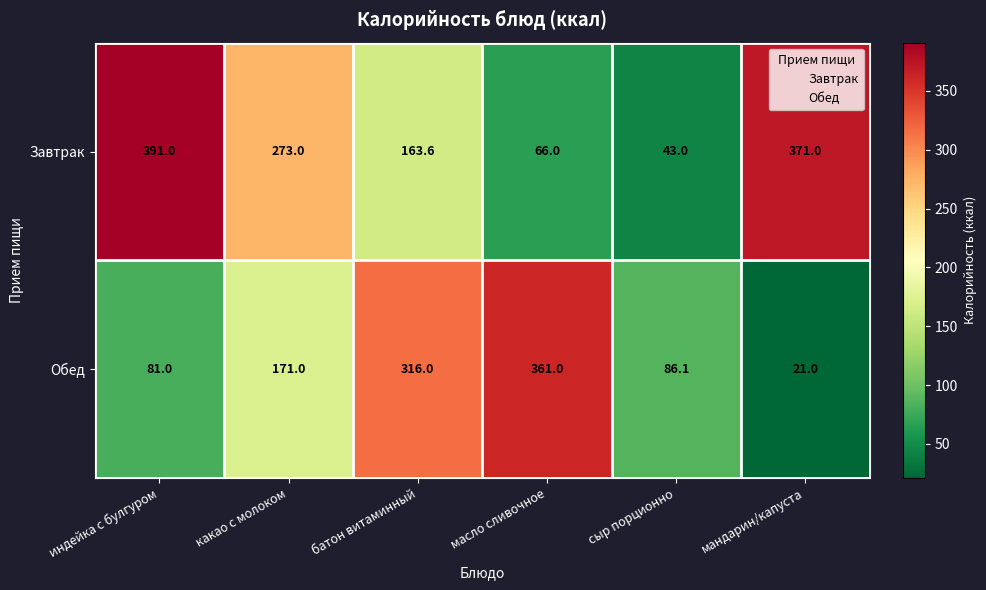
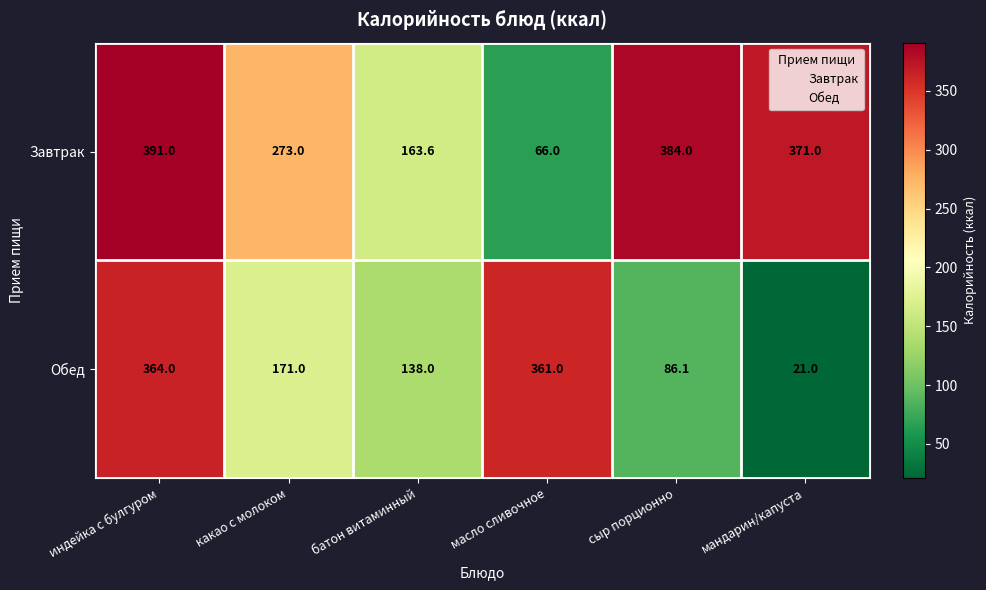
Завтрак, сыр порционно: 43.0 -> 384.0
Обед, индейка с булгуром: 81.0 -> 364.0
Обед, батон витаминный: 316.0 -> 138.0
